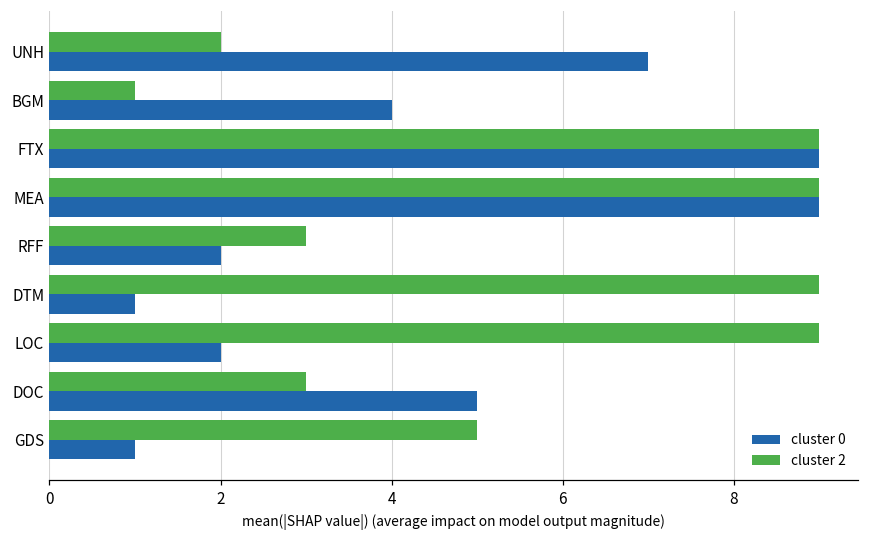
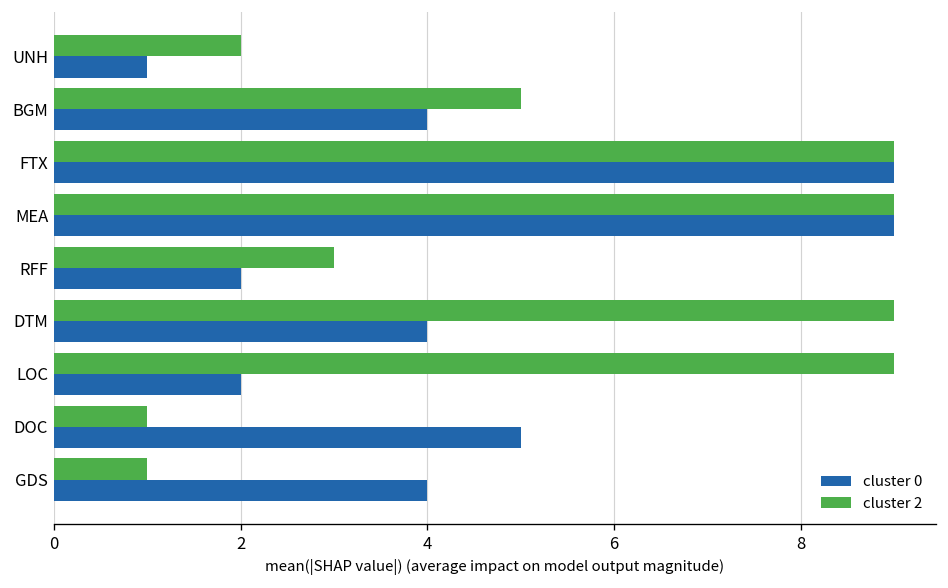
cluster 0, UNH: 7 -> 1
cluster 2, BGM: 1 -> 5
cluster 0, DTM: 1 -> 4
cluster 2, DOC: 3 -> 1
cluster 2, GDS: 5 -> 1
cluster 0, GDS: 1 -> 4
